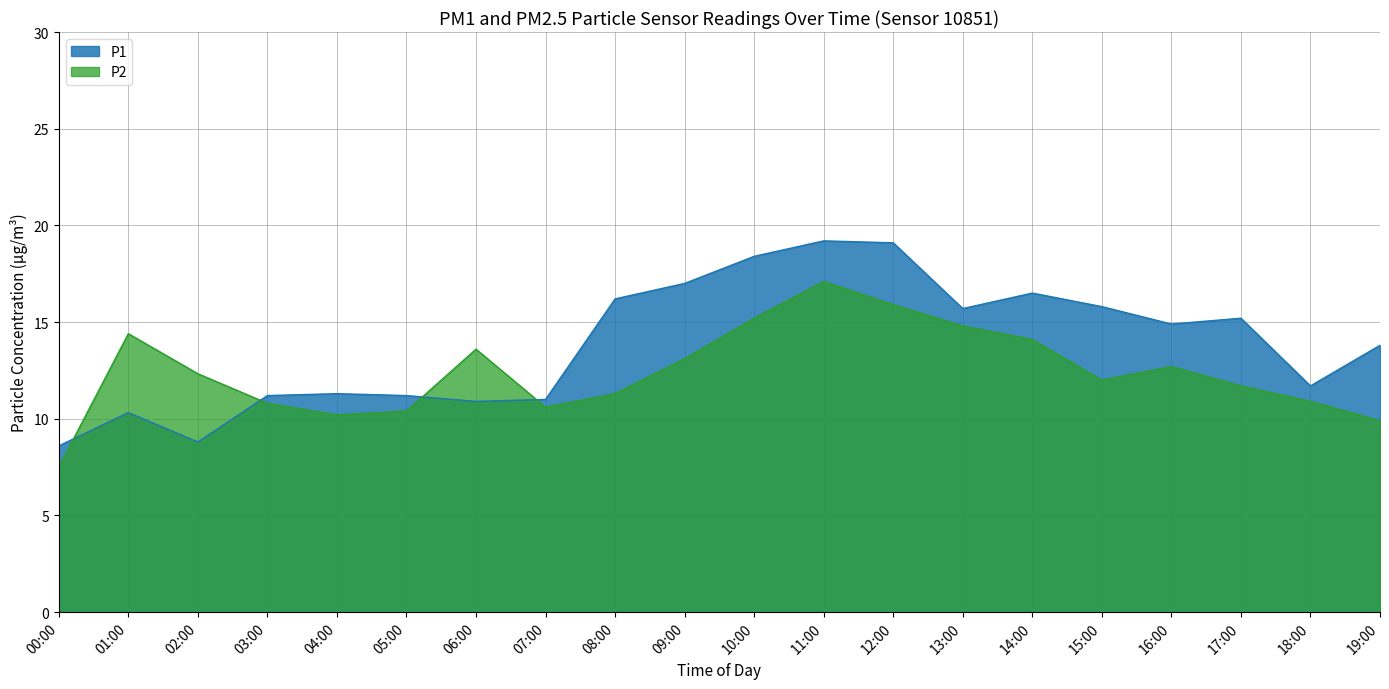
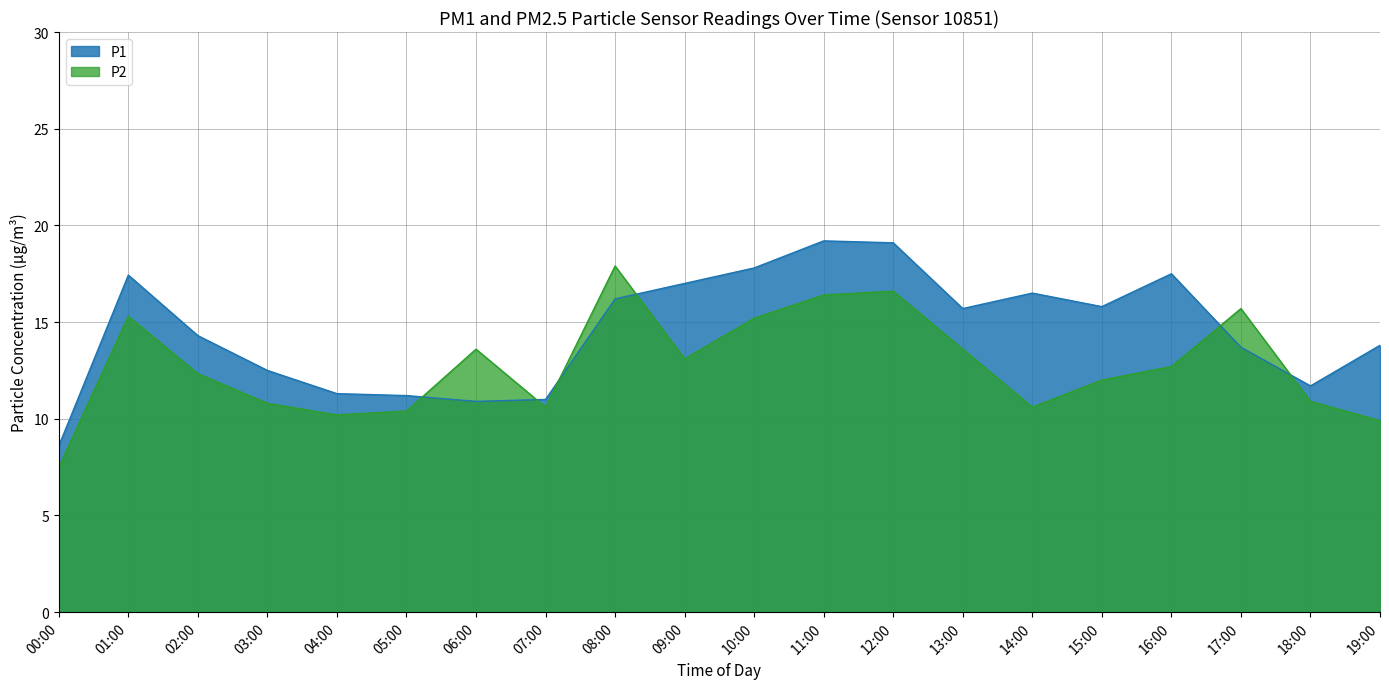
P1, 01:00: 10.3 -> 17.4
P2, 01:00: 14.4 -> 15.3
P1, 02:00: 8.8 -> 14.3
P1, 03:00: 11.2 -> 12.5
P2, 08:00: 11.3 -> 17.9
P1, 10:00: 18.4 -> 17.8
P2, 11:00: 17.1 -> 16.4
P2, 12:00: 15.9 -> 16.6
P2, 13:00: 14.8 -> 13.6
P2, 14:00: 14.1 -> 10.6
P1, 16:00: 14.9 -> 17.5
P1, 17:00: 15.2 -> 13.7
P2, 17:00: 11.7 -> 15.7
